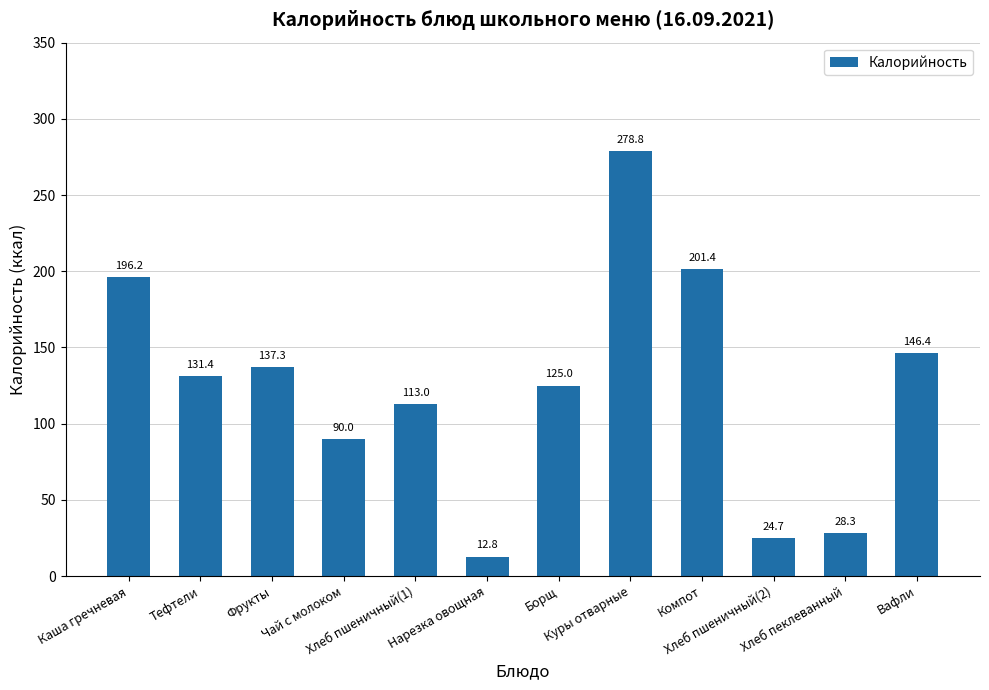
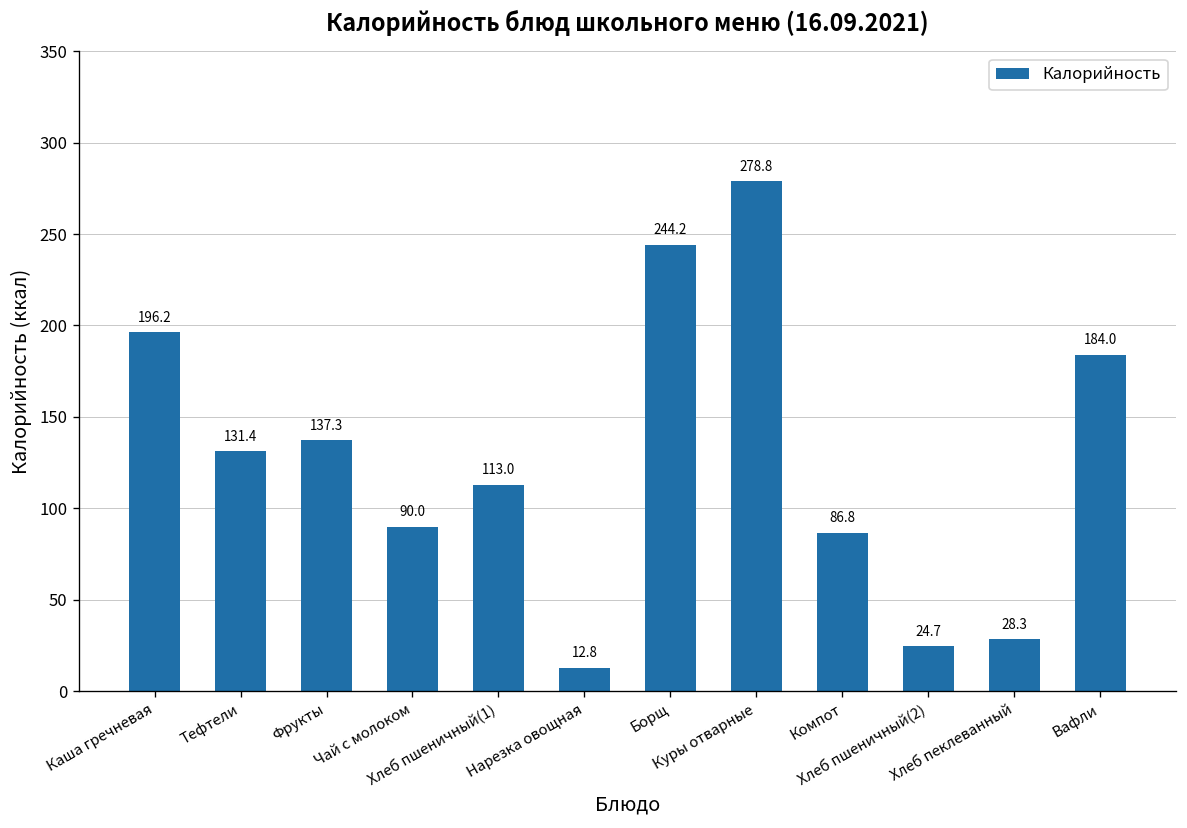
Борщ: 125.0 -> 244.2
Компот: 201.4 -> 86.8
Вафли: 146.4 -> 184.0
